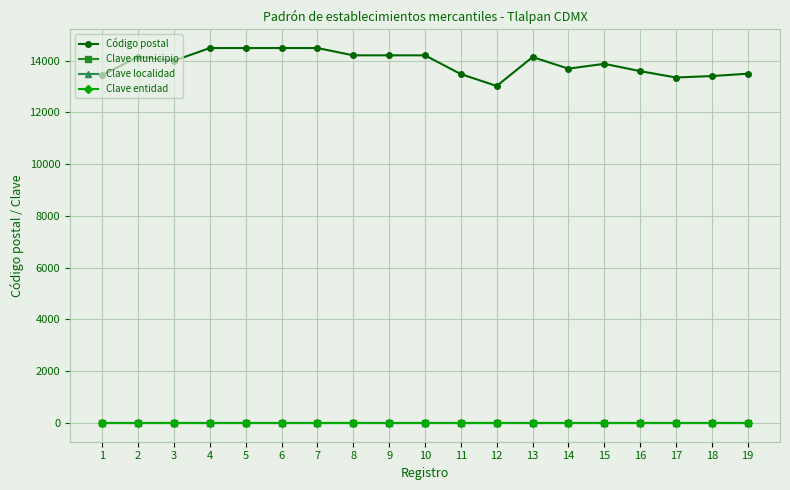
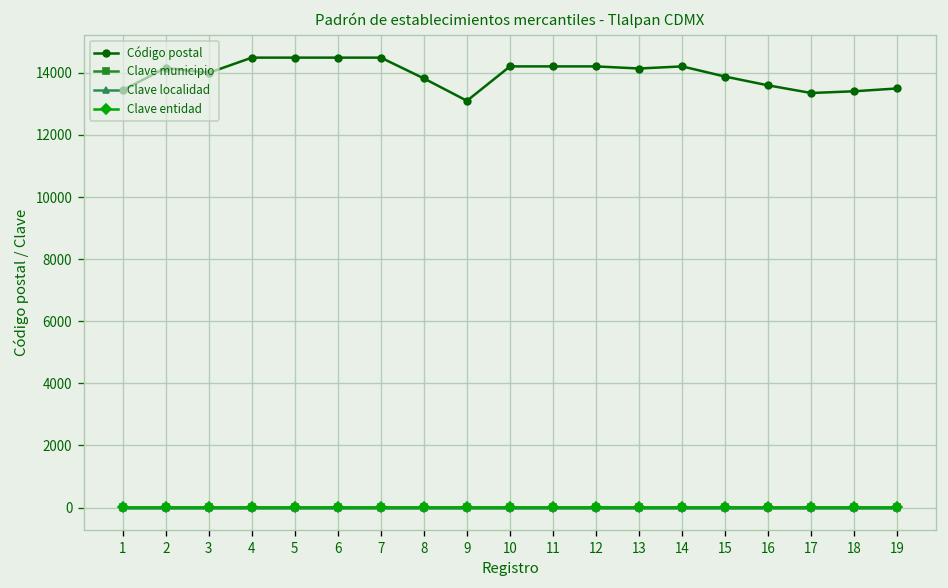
Código postal, 8: 14200 -> 13800
Código postal, 9: 14200 -> 13100
Código postal, 11: 13500 -> 14200
Código postal, 12: 13000 -> 14200
Código postal, 14: 13700 -> 14200
